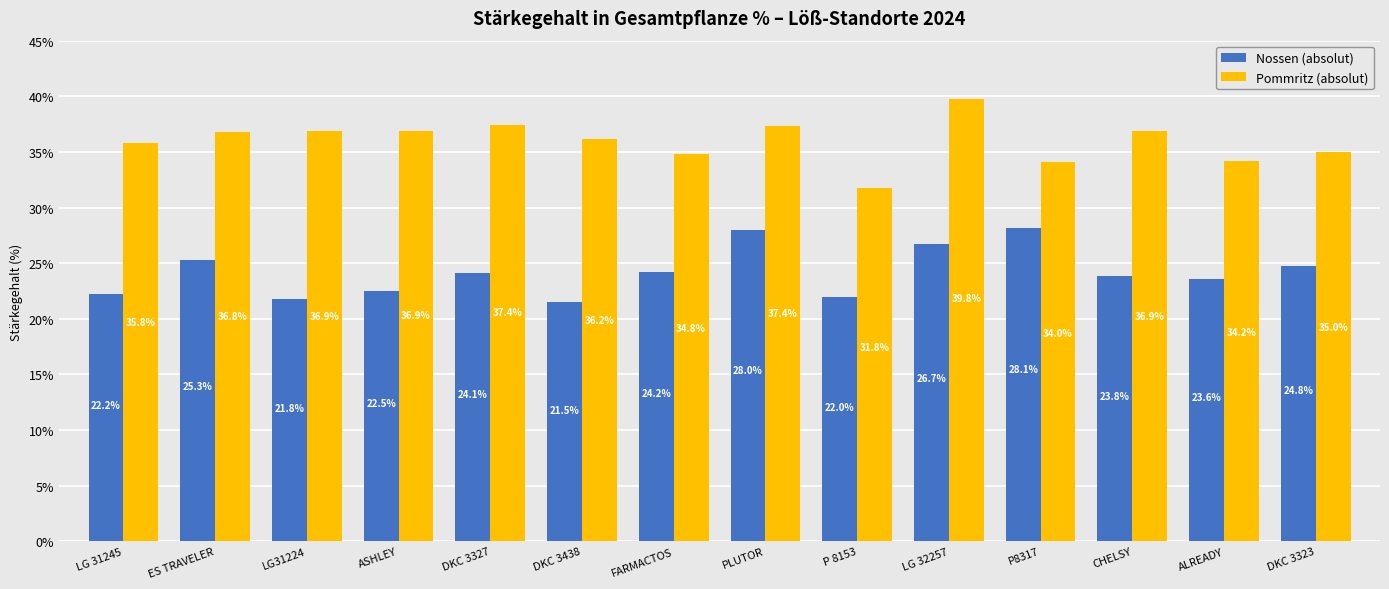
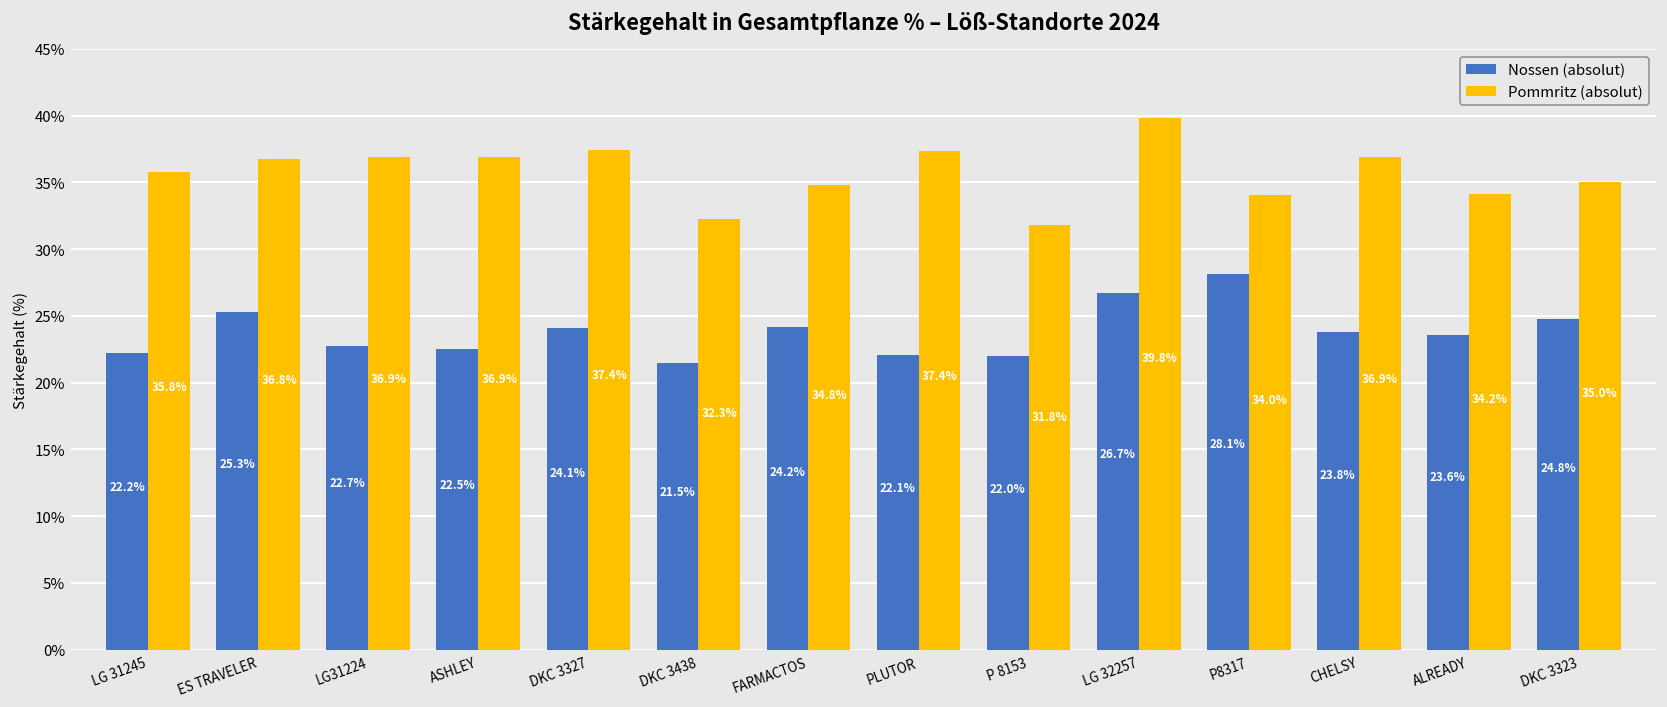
Nossen (absolut), LG31224: 21.8% -> 22.7%
Pommritz (absolut), DKC 3438: 36.2% -> 32.3%
Nossen (absolut), PLUTOR: 28.0% -> 22.1%
